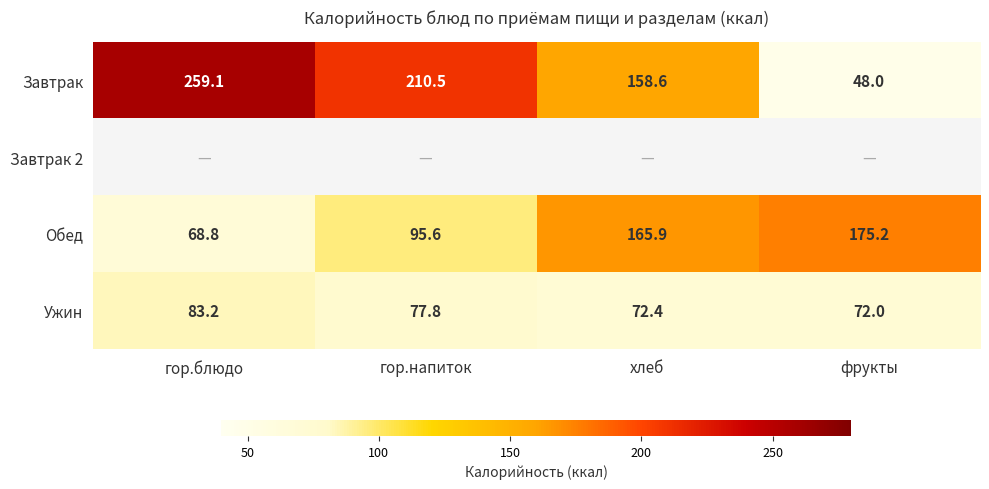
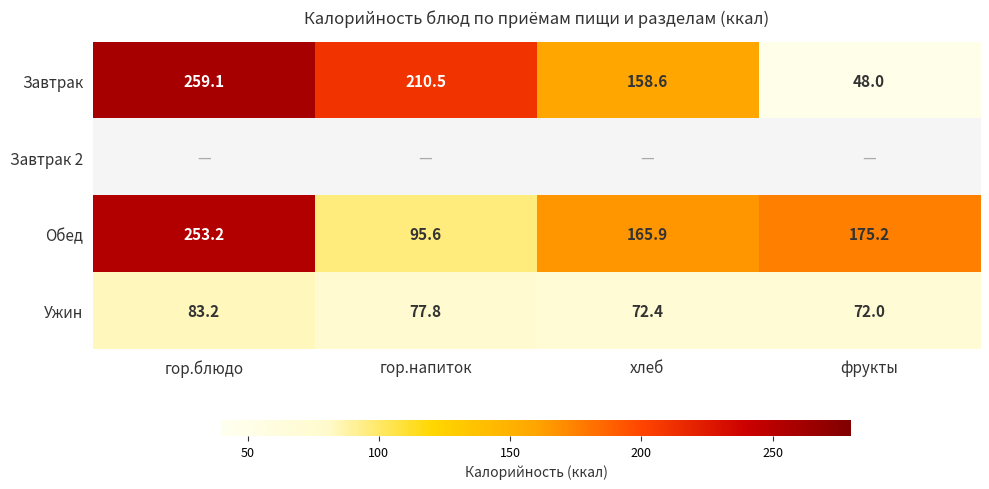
Обед, гор.блюдо: 68.8 -> 253.2
